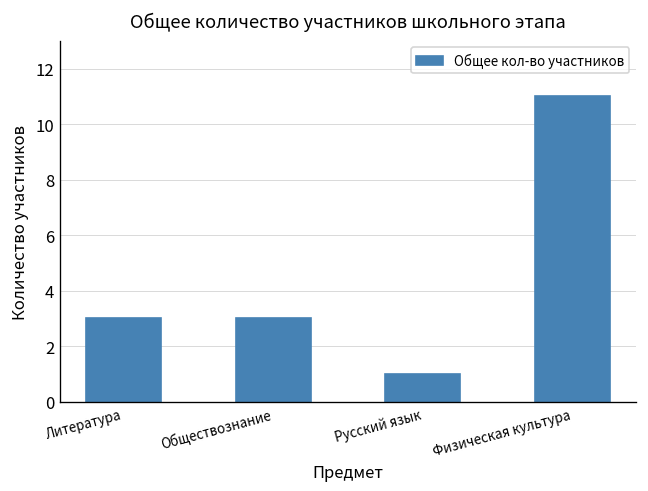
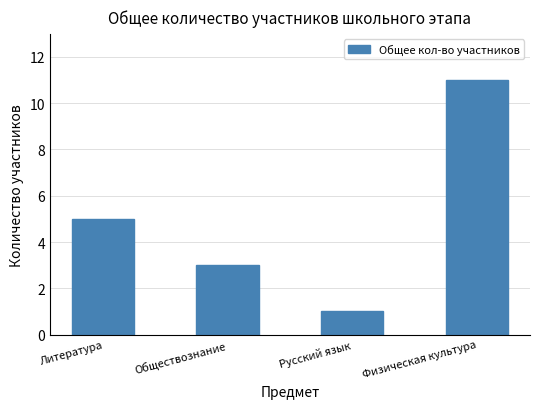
Литература: 3 -> 5
